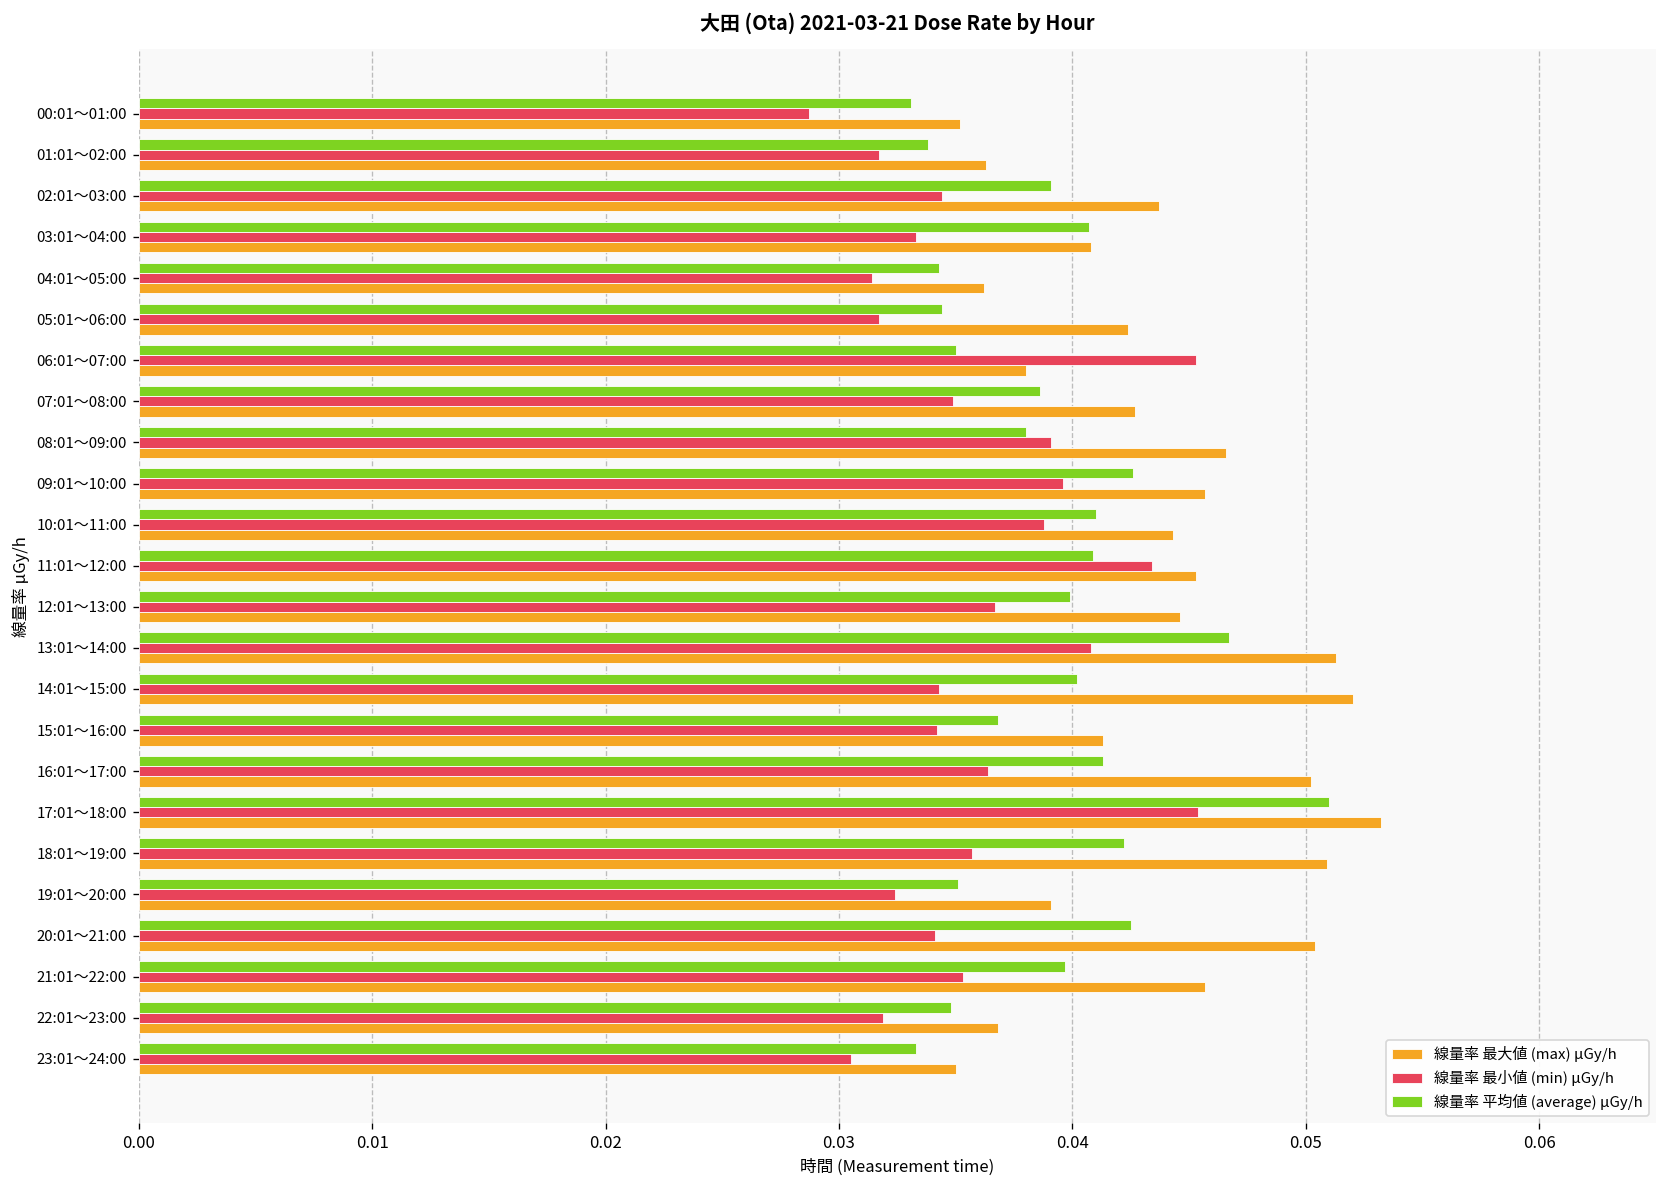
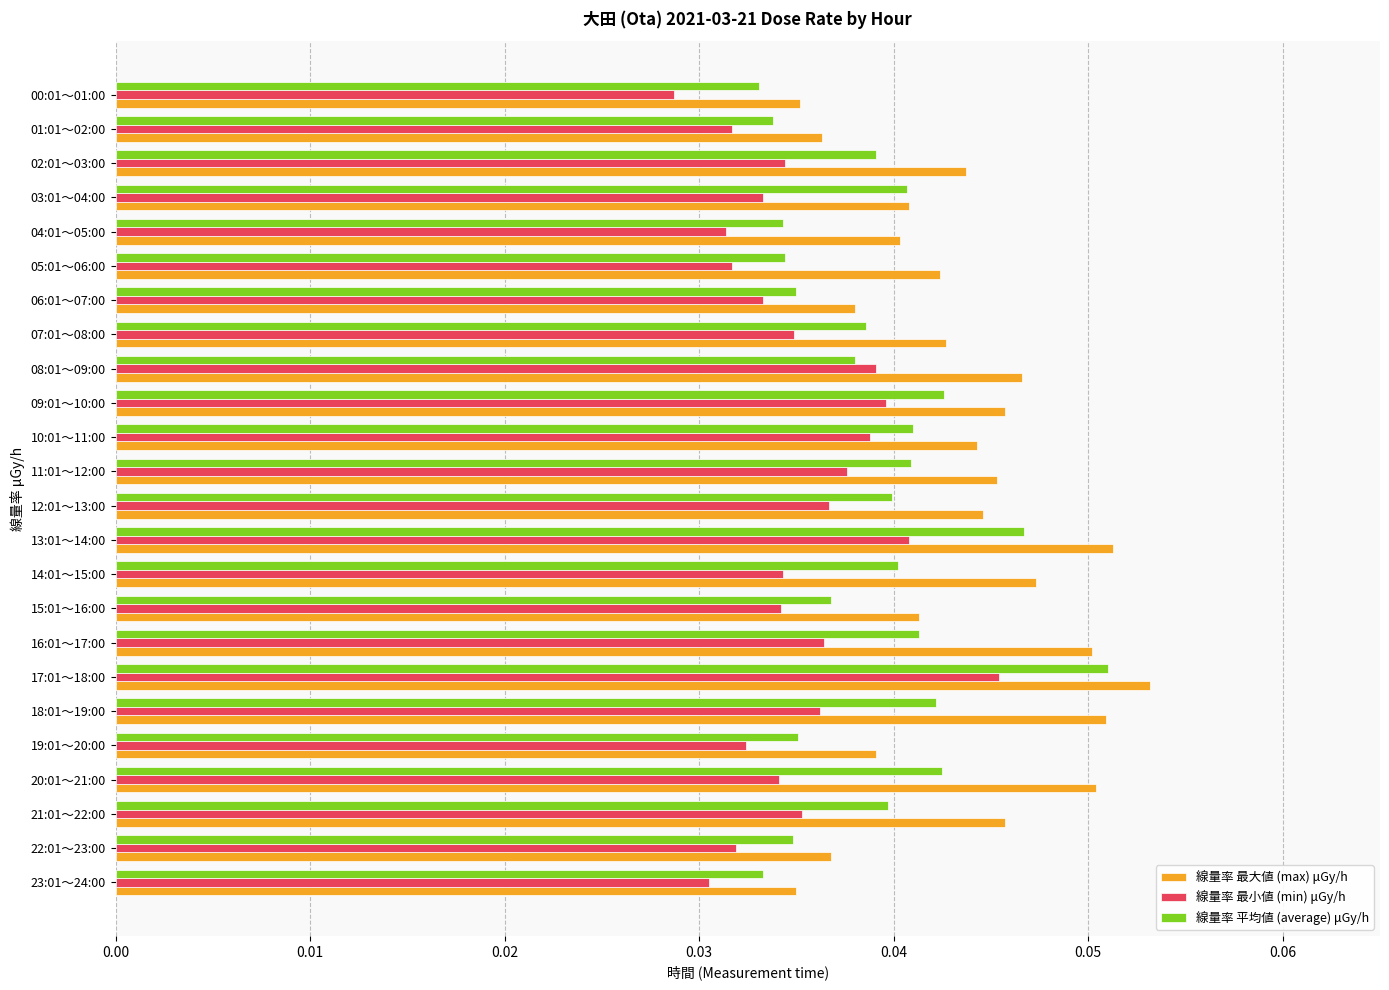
線量率 最大値 (max) μGy/h, 04:01～05:00: 0.0362 -> 0.0403
線量率 最小値 (min) μGy/h, 06:01～07:00: 0.0453 -> 0.0333
線量率 最小値 (min) μGy/h, 11:01～12:00: 0.0434 -> 0.0376
線量率 最大値 (max) μGy/h, 14:01～15:00: 0.0520 -> 0.0473
線量率 最小値 (min) μGy/h, 18:01～19:00: 0.0357 -> 0.0362
